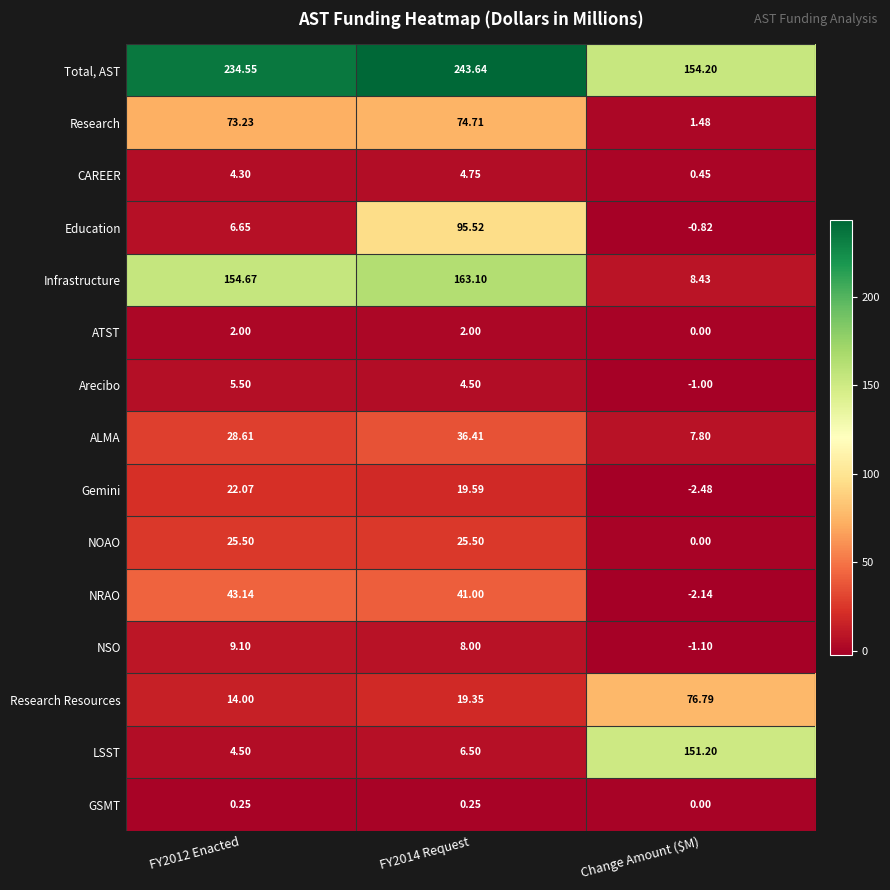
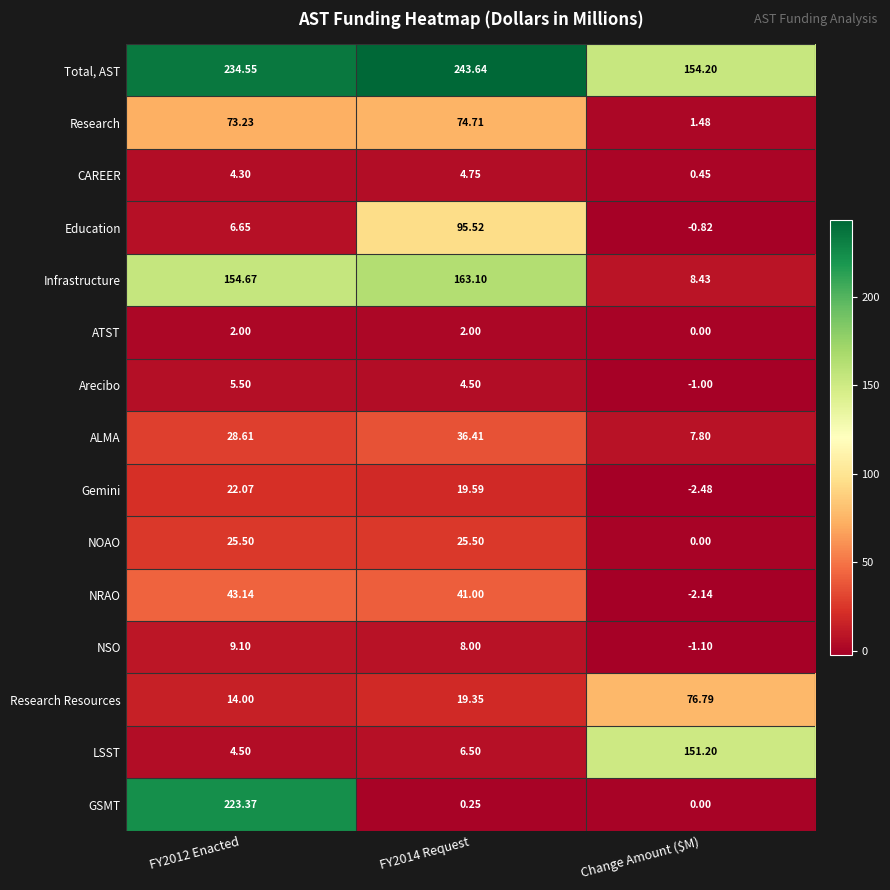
GSMT, FY2012 Enacted: 0.25 -> 223.37
